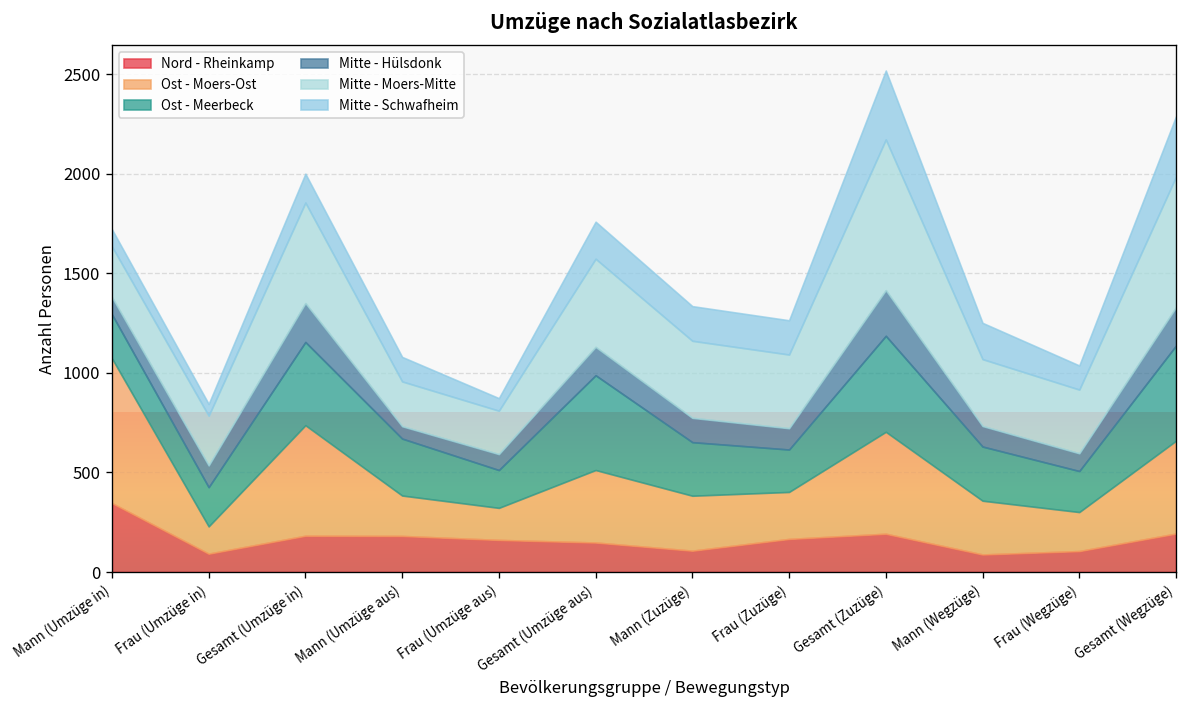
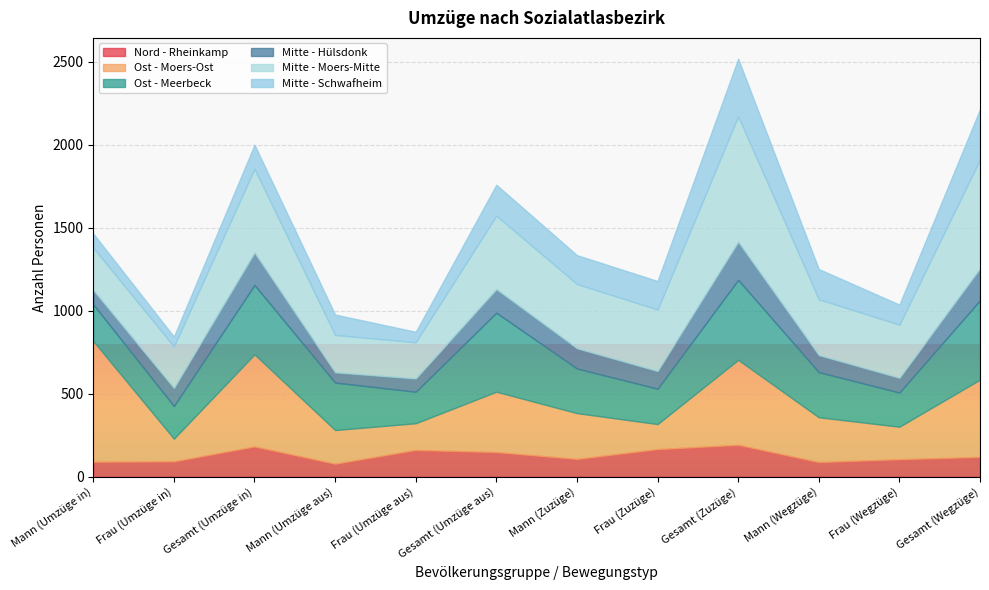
Nord - Rheinkamp, Mann (Umzüge in): 350 -> 90
Nord - Rheinkamp, Mann (Umzüge aus): 180 -> 80
Ost - Moers-Ost, Frau (Zuzüge): 240 -> 150
Nord - Rheinkamp, Gesamt (Wegzüge): 190 -> 120
